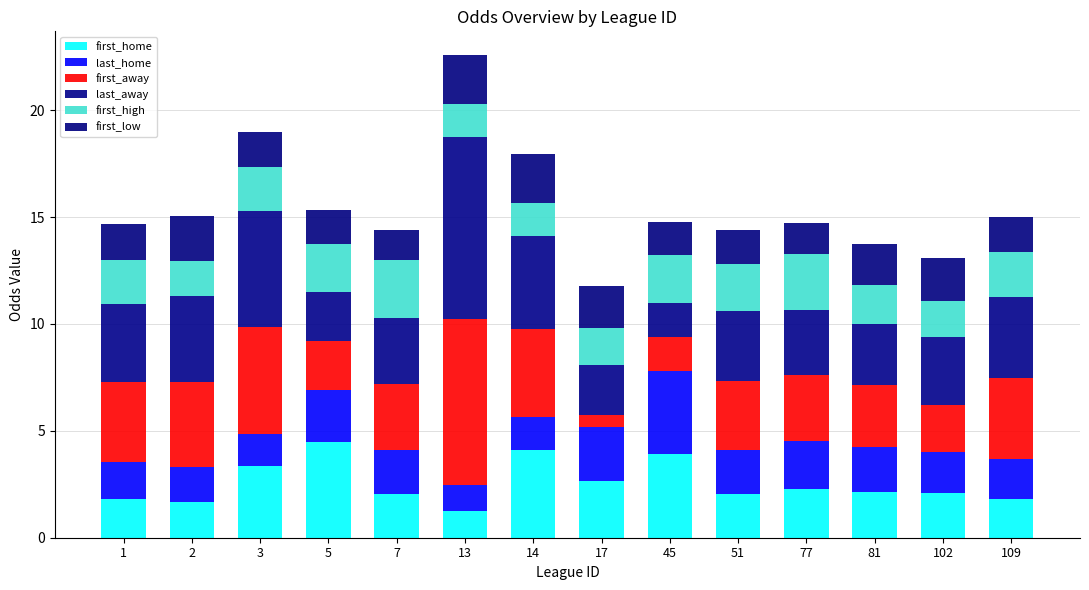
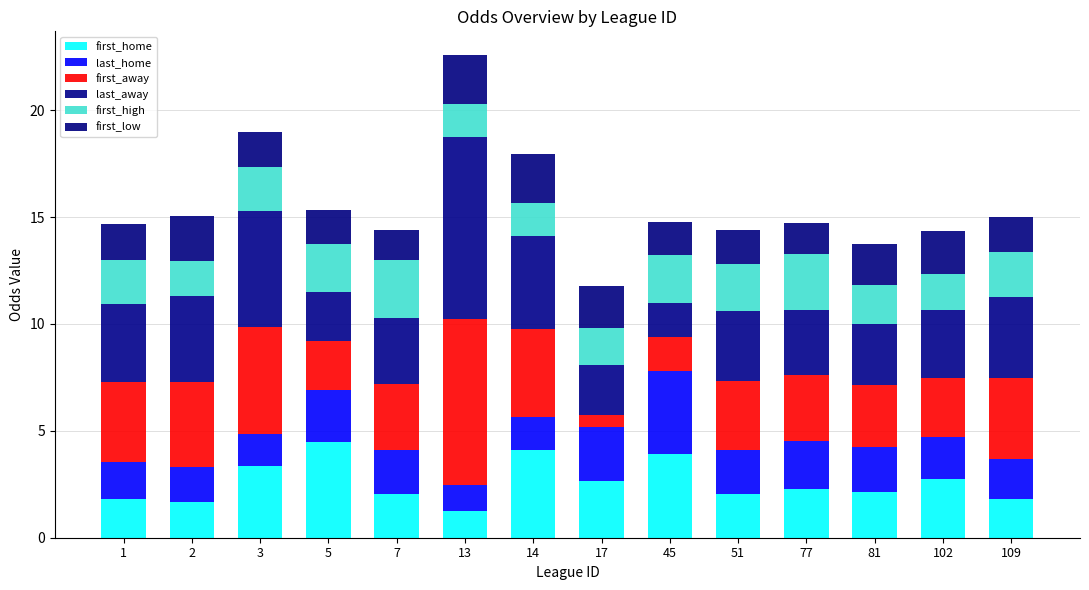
first_home, 102: 2.1 -> 2.8
first_away, 102: 2.2 -> 2.8
